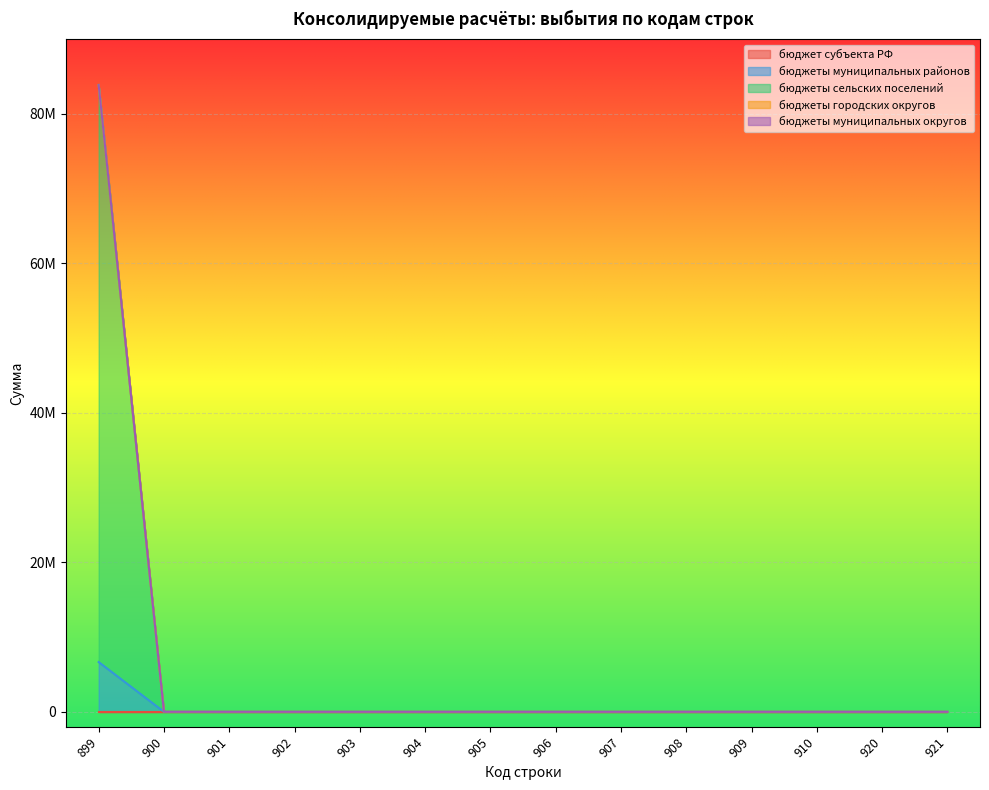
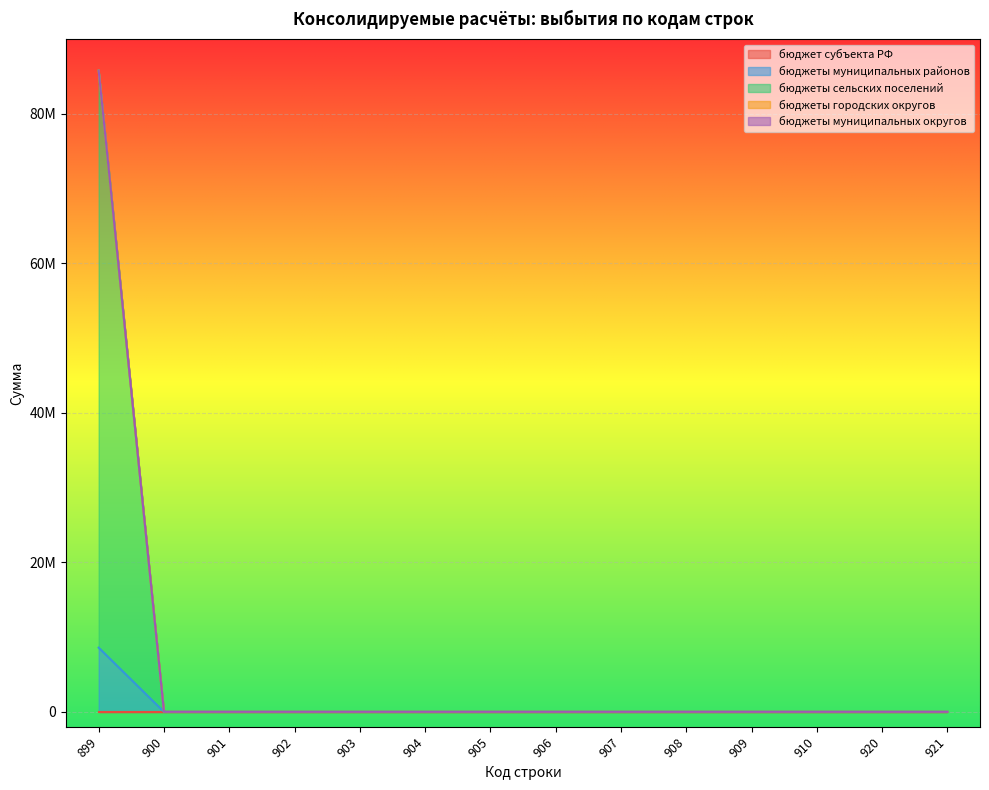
бюджеты муниципальных районов, 899: 7000000 -> 9000000
